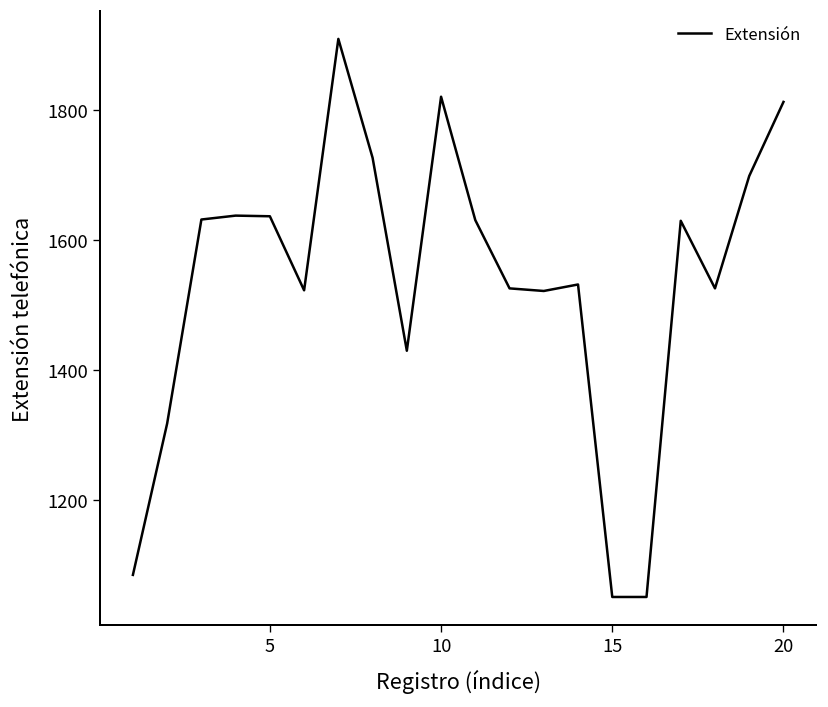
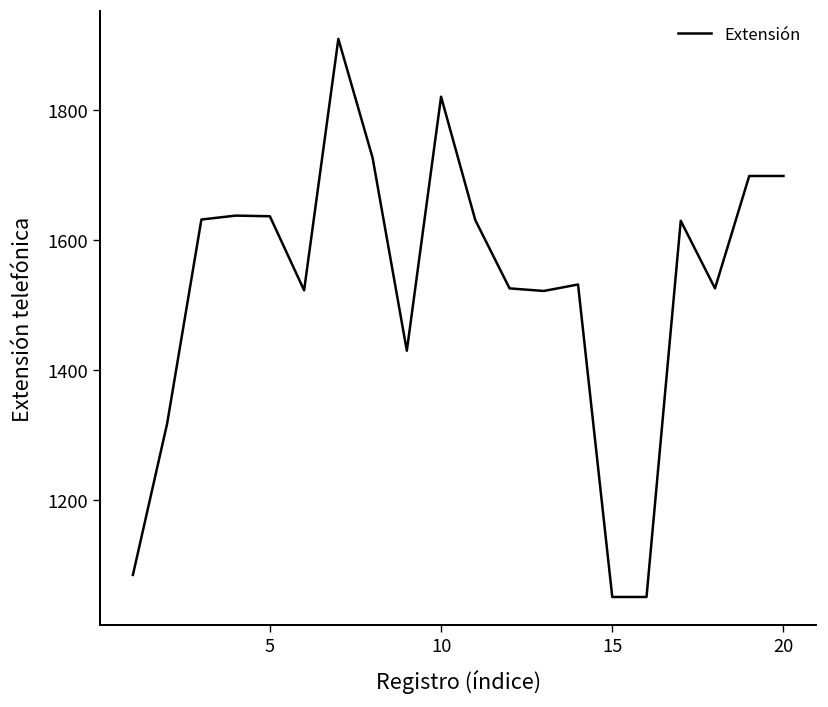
20: 1810 -> 1700
